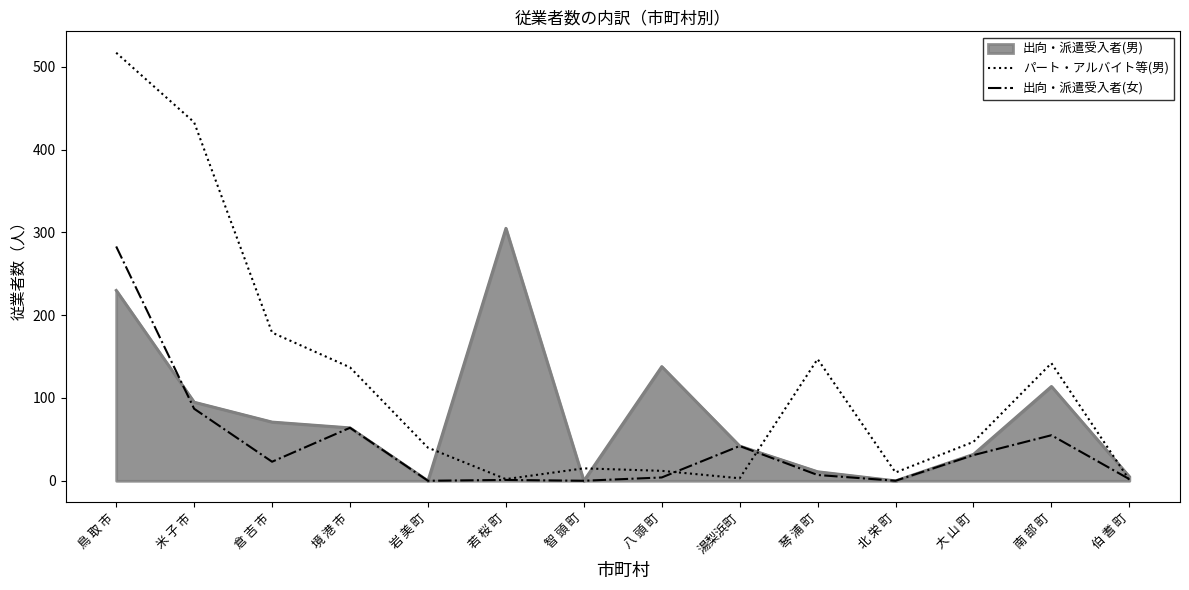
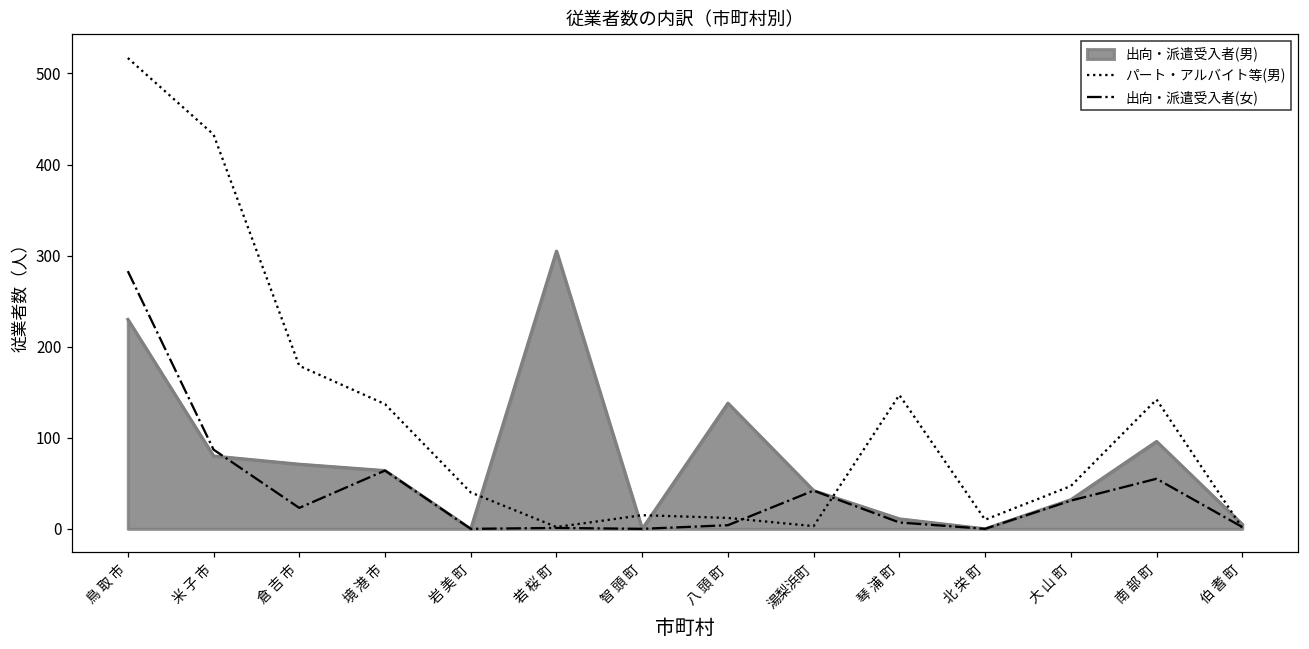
出向・派遣受入者(男), 米 子 市: 100 -> 80
出向・派遣受入者(男), 南 部 町: 110 -> 100
